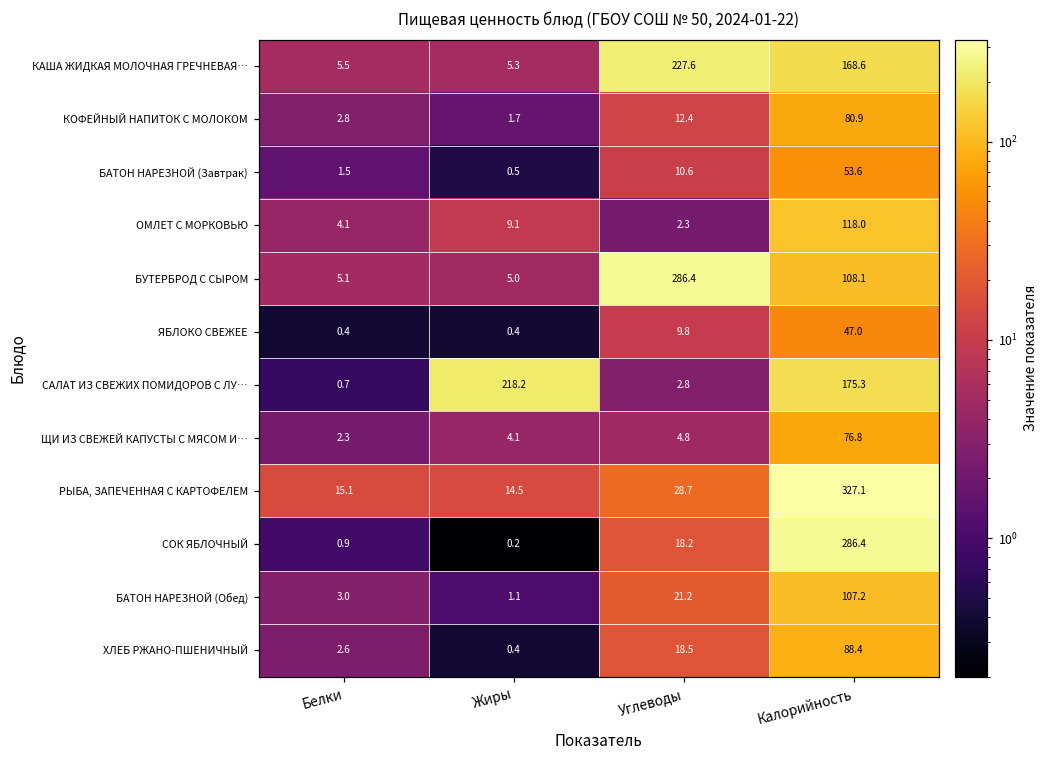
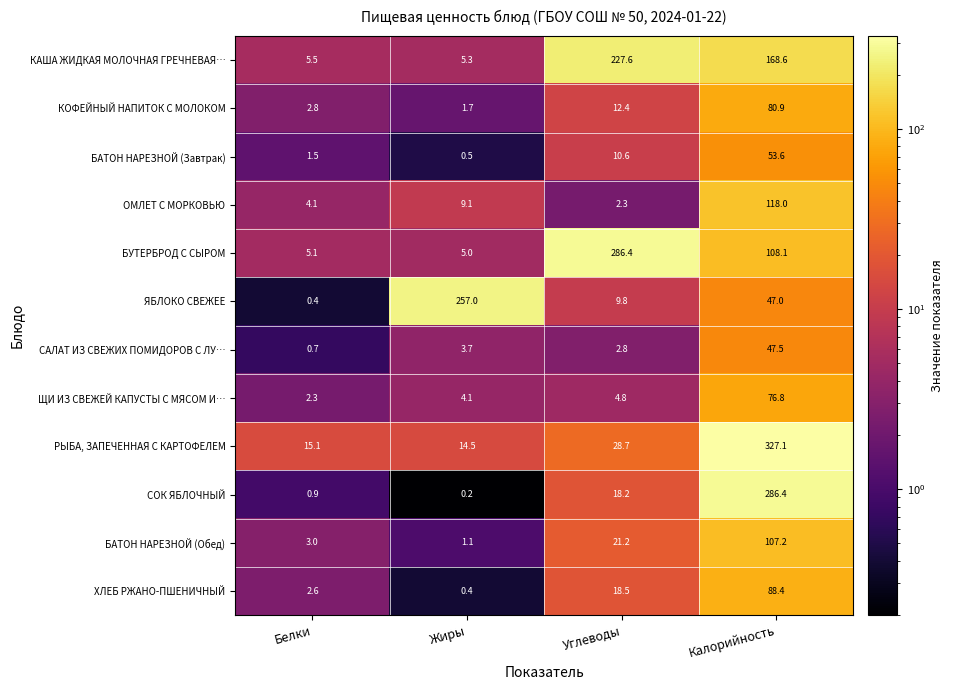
ЯБЛОКО СВЕЖЕЕ, Жиры: 0.4 -> 257.0
САЛАТ ИЗ СВЕЖИХ ПОМИДОРОВ С ЛУ…, Жиры: 218.2 -> 3.7
САЛАТ ИЗ СВЕЖИХ ПОМИДОРОВ С ЛУ…, Калорийность: 175.3 -> 47.5
